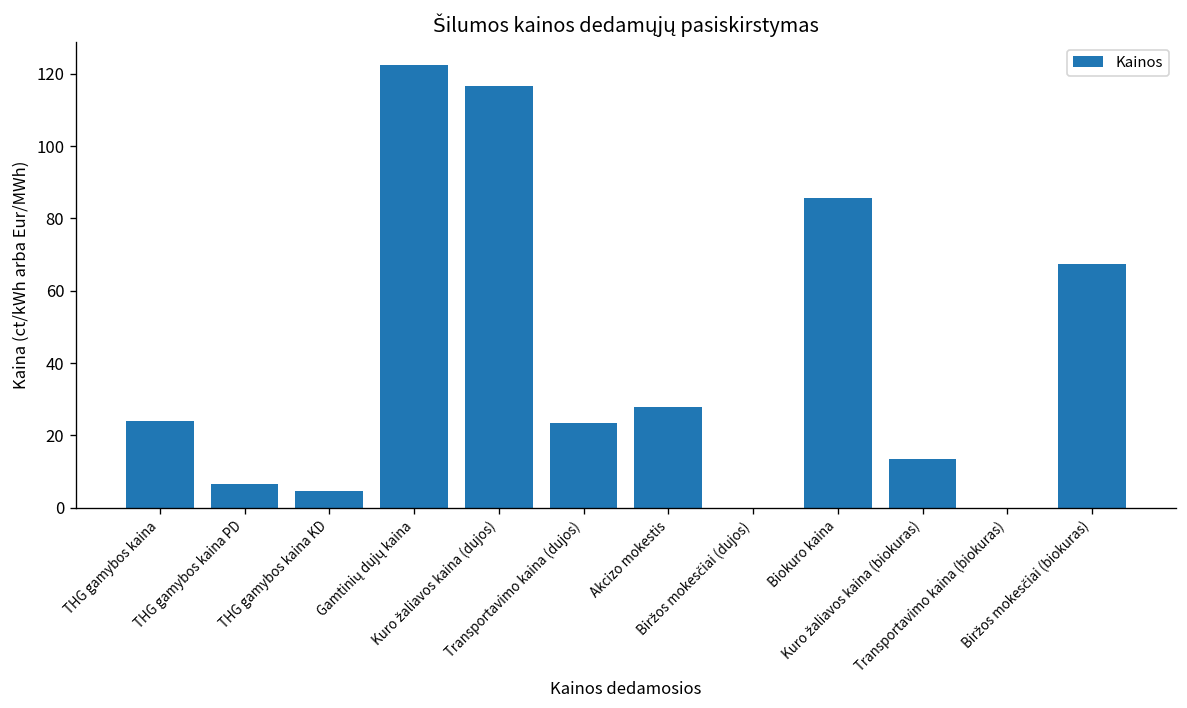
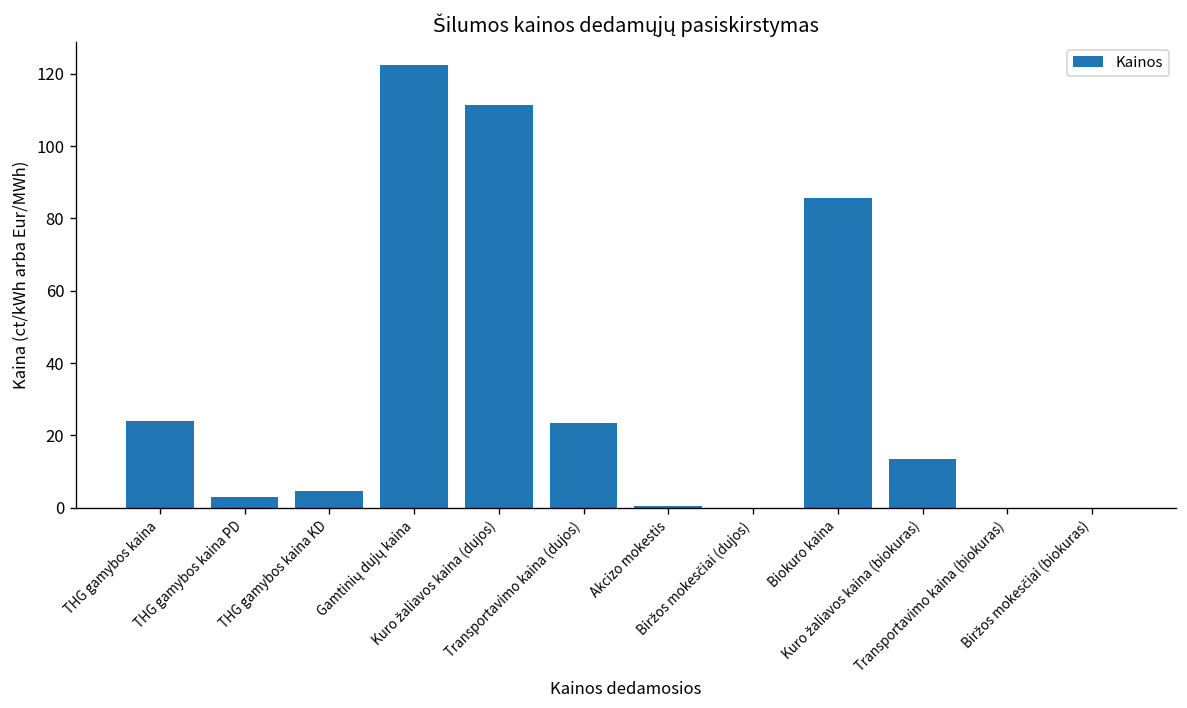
THG gamybos kaina PD: 7 -> 3
Kuro žaliavos kaina (dujos): 117 -> 111
Akcizo mokestis: 28 -> 1
Biržos mokesčiai (biokuras): 68 -> 0
